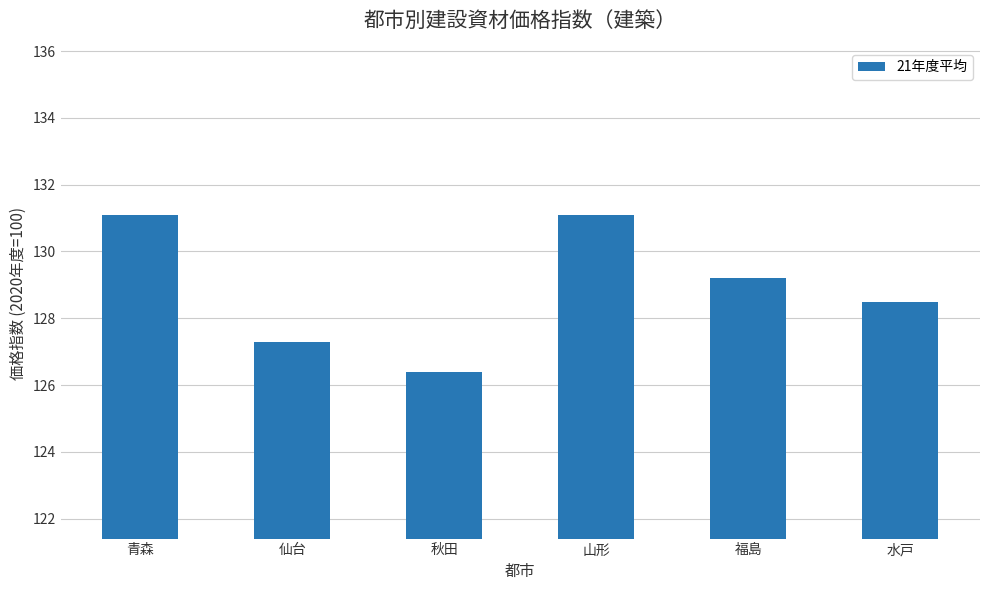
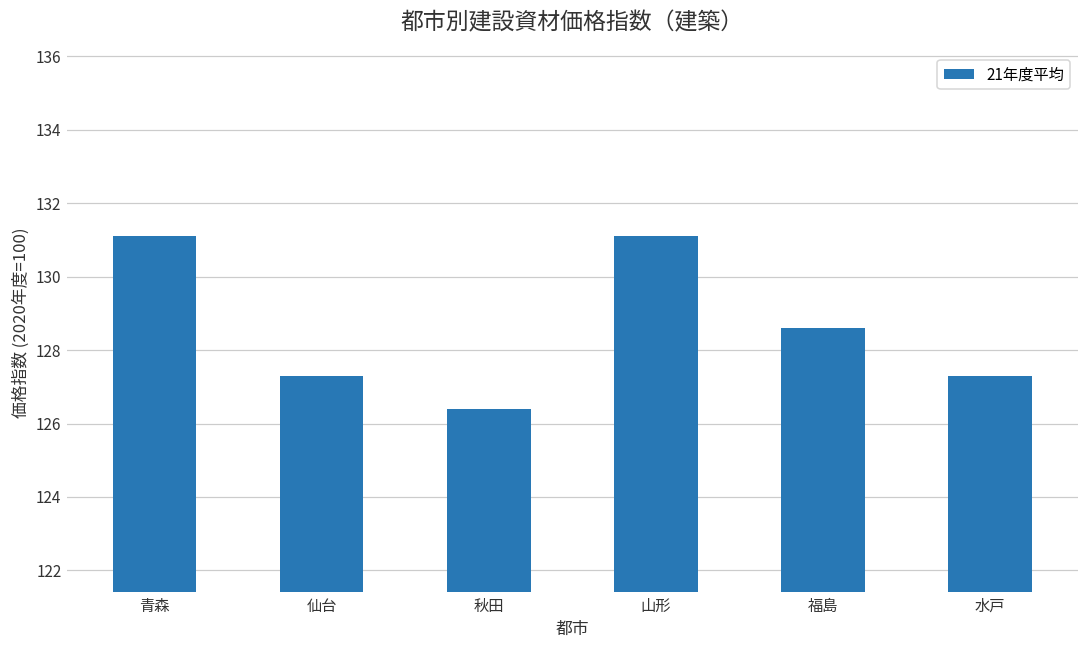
福島: 129.2 -> 128.6
水戸: 128.5 -> 127.3
